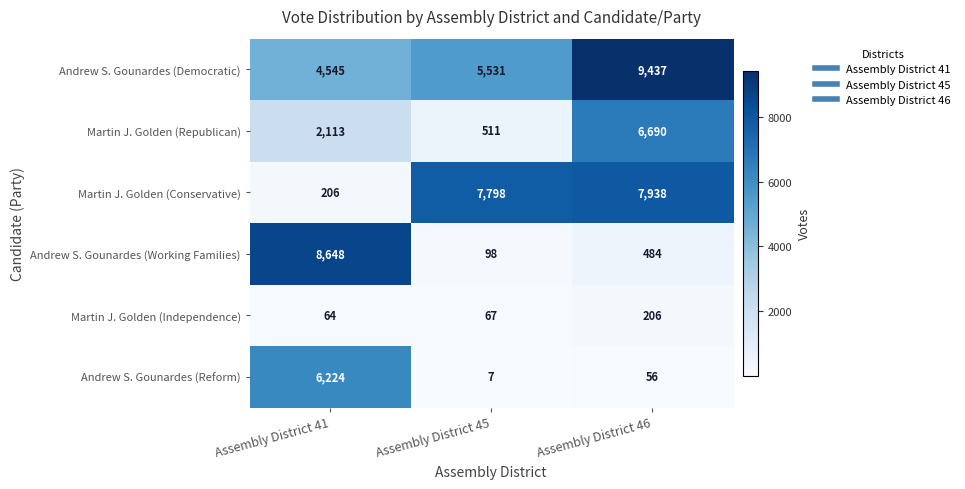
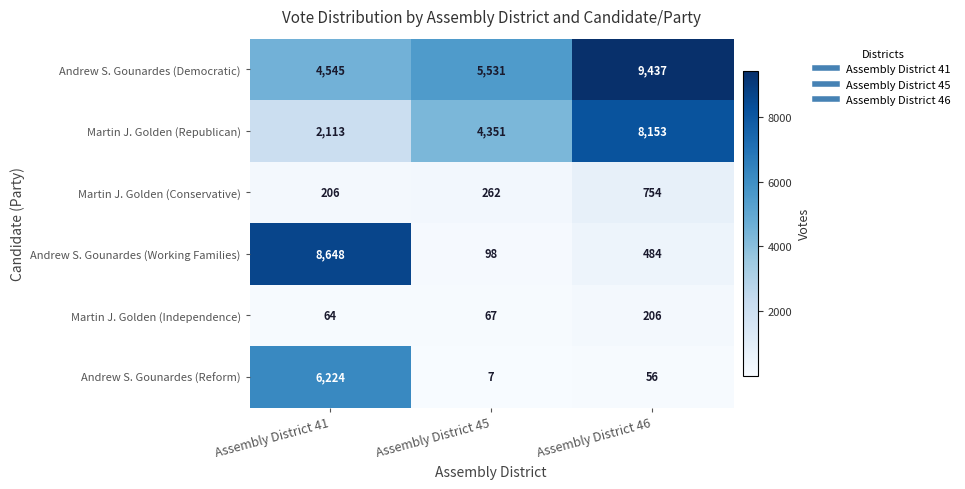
Martin J. Golden (Republican), Assembly District 45: 511 -> 4,351
Martin J. Golden (Republican), Assembly District 46: 6,690 -> 8,153
Martin J. Golden (Conservative), Assembly District 45: 7,798 -> 262
Martin J. Golden (Conservative), Assembly District 46: 7,938 -> 754
